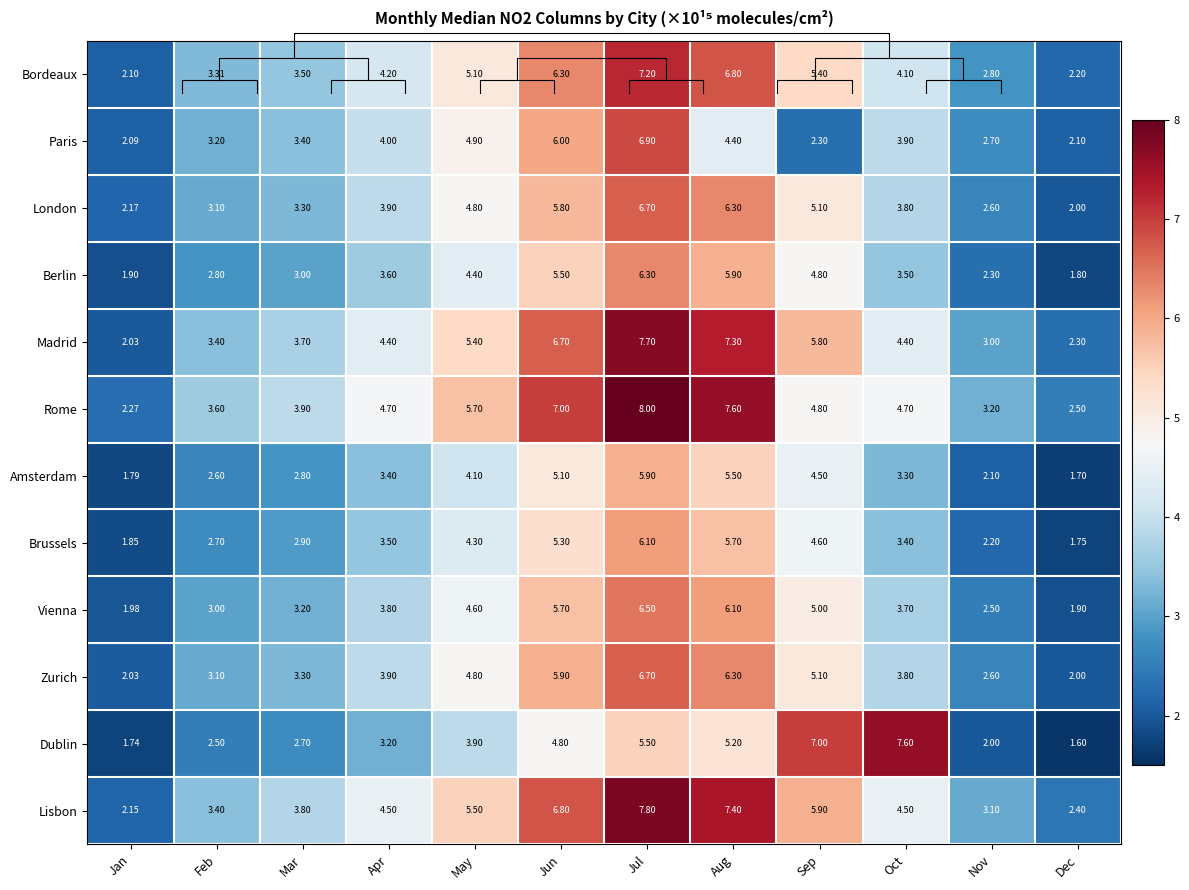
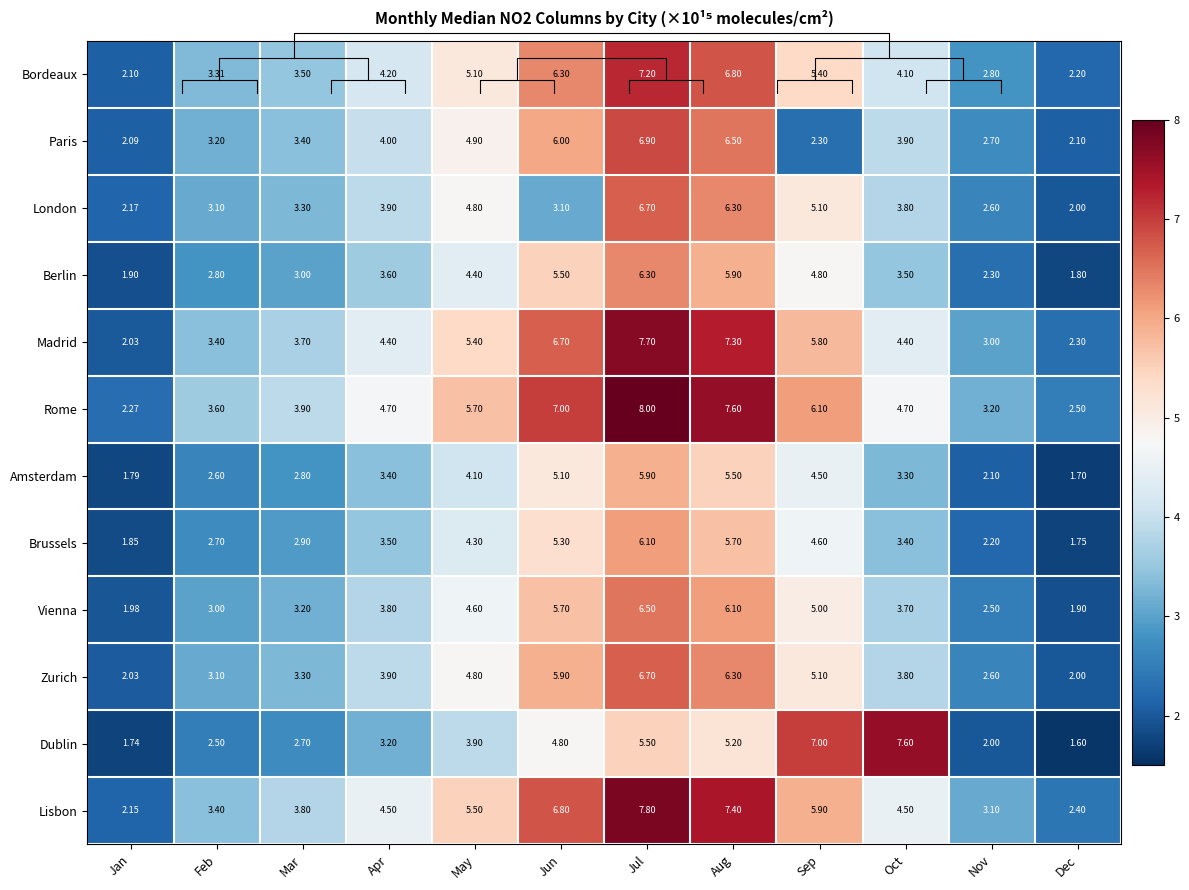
Monthly Median NO2 Columns by City (×10¹⁵ molecules/cm²), Paris, Aug: 4.40 -> 6.50
Monthly Median NO2 Columns by City (×10¹⁵ molecules/cm²), London, Jun: 5.80 -> 3.10
Monthly Median NO2 Columns by City (×10¹⁵ molecules/cm²), Rome, Sep: 4.80 -> 6.10
